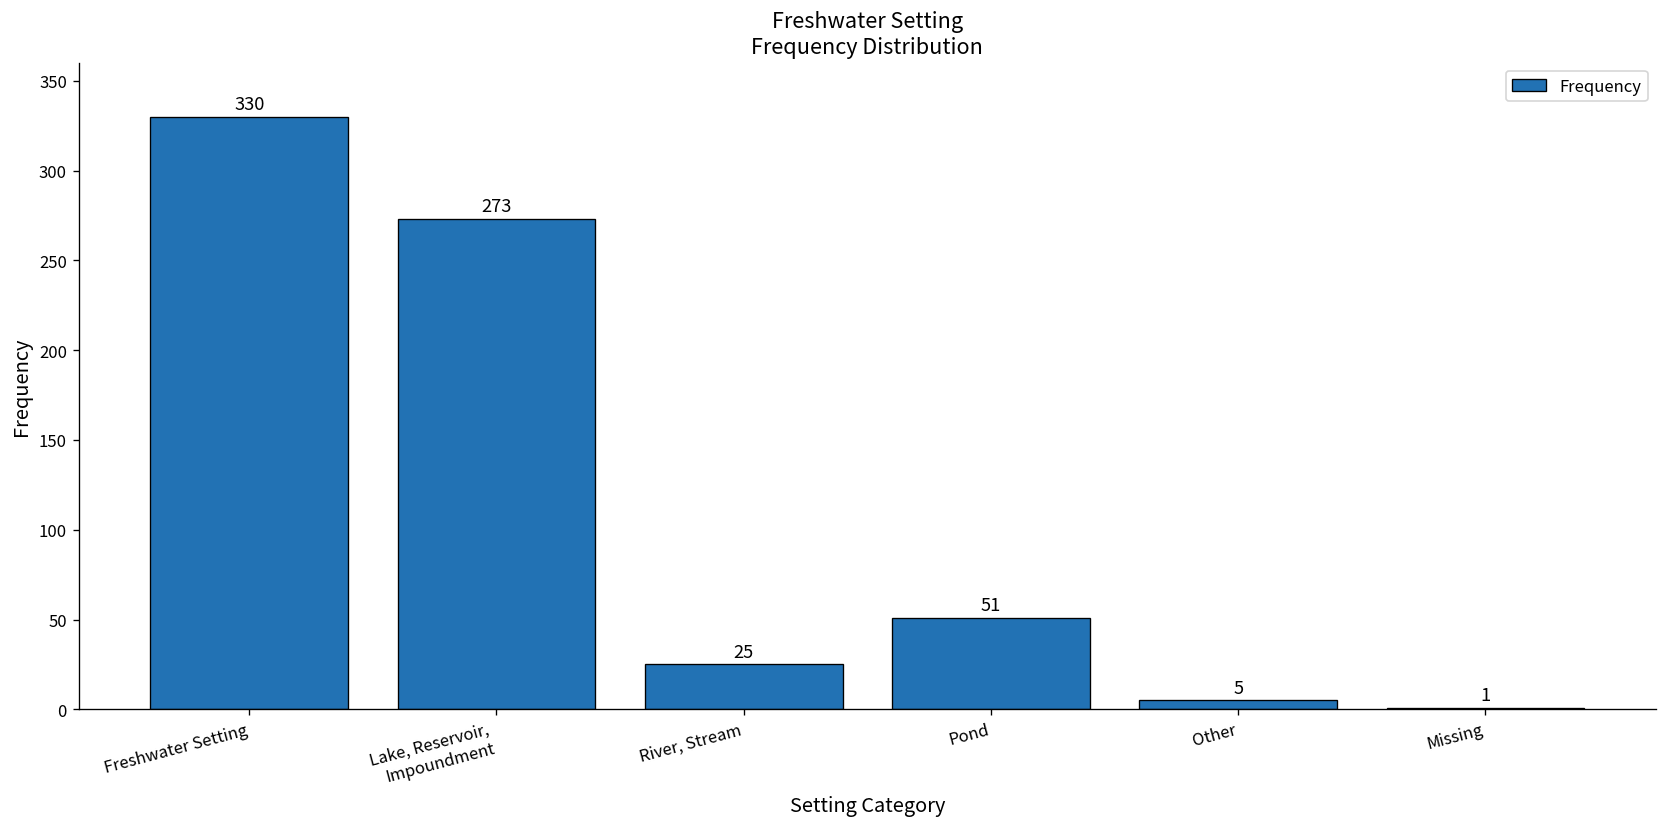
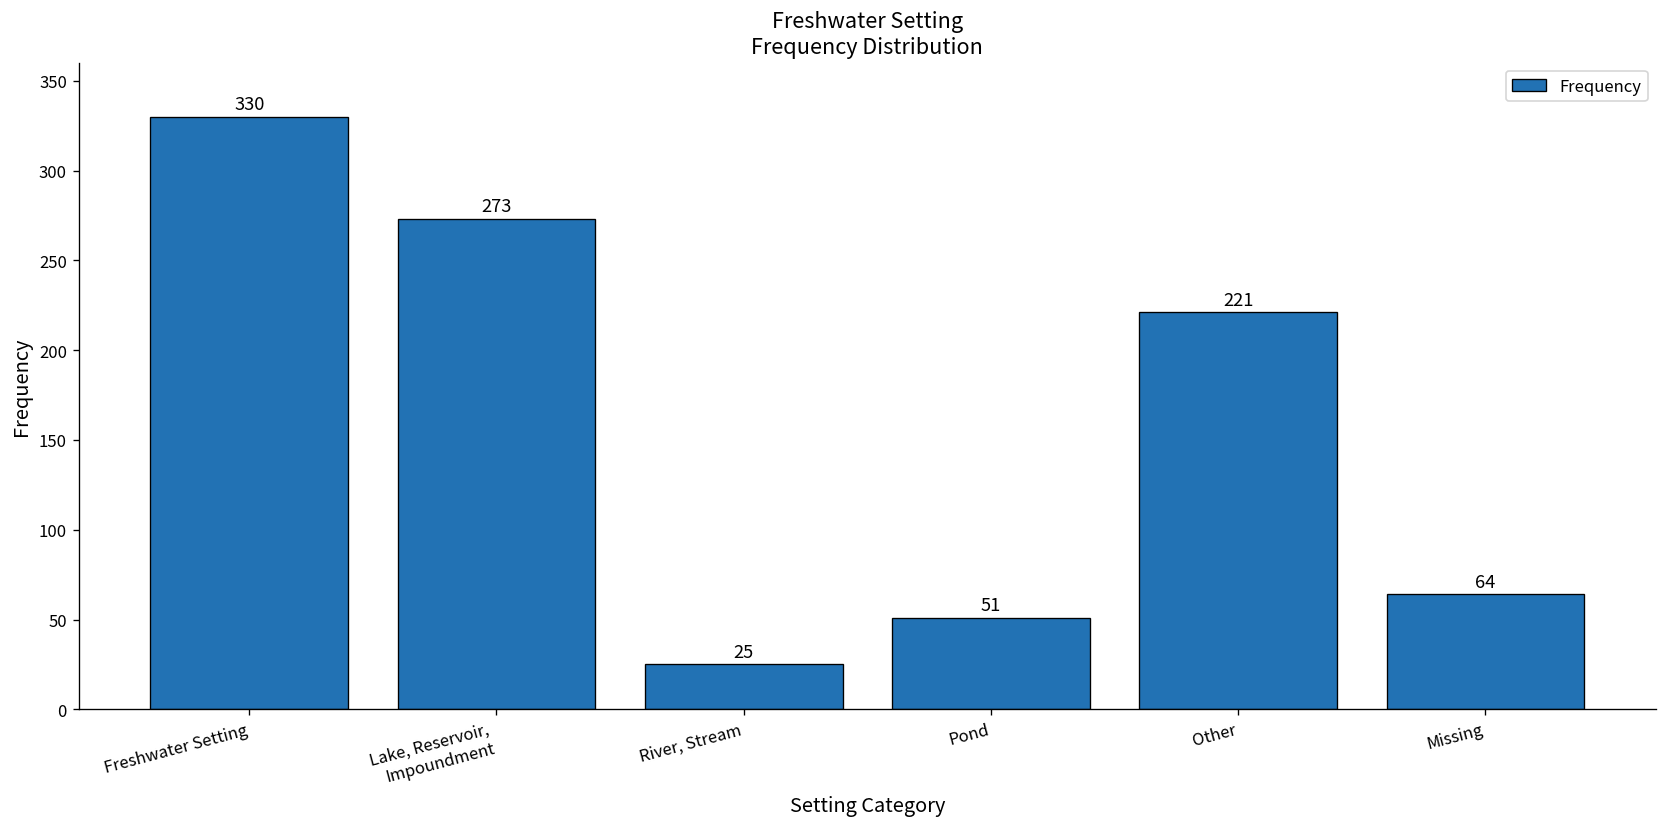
Other: 5 -> 221
Missing: 1 -> 64
